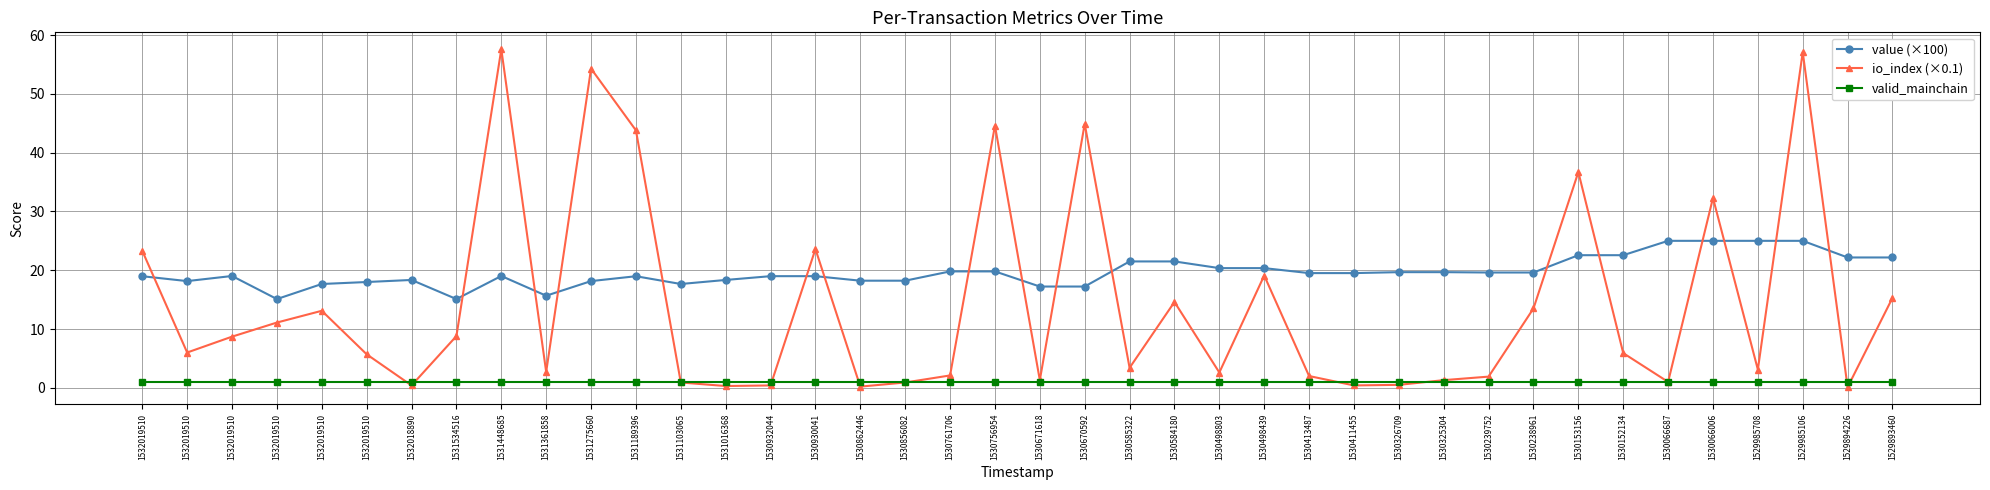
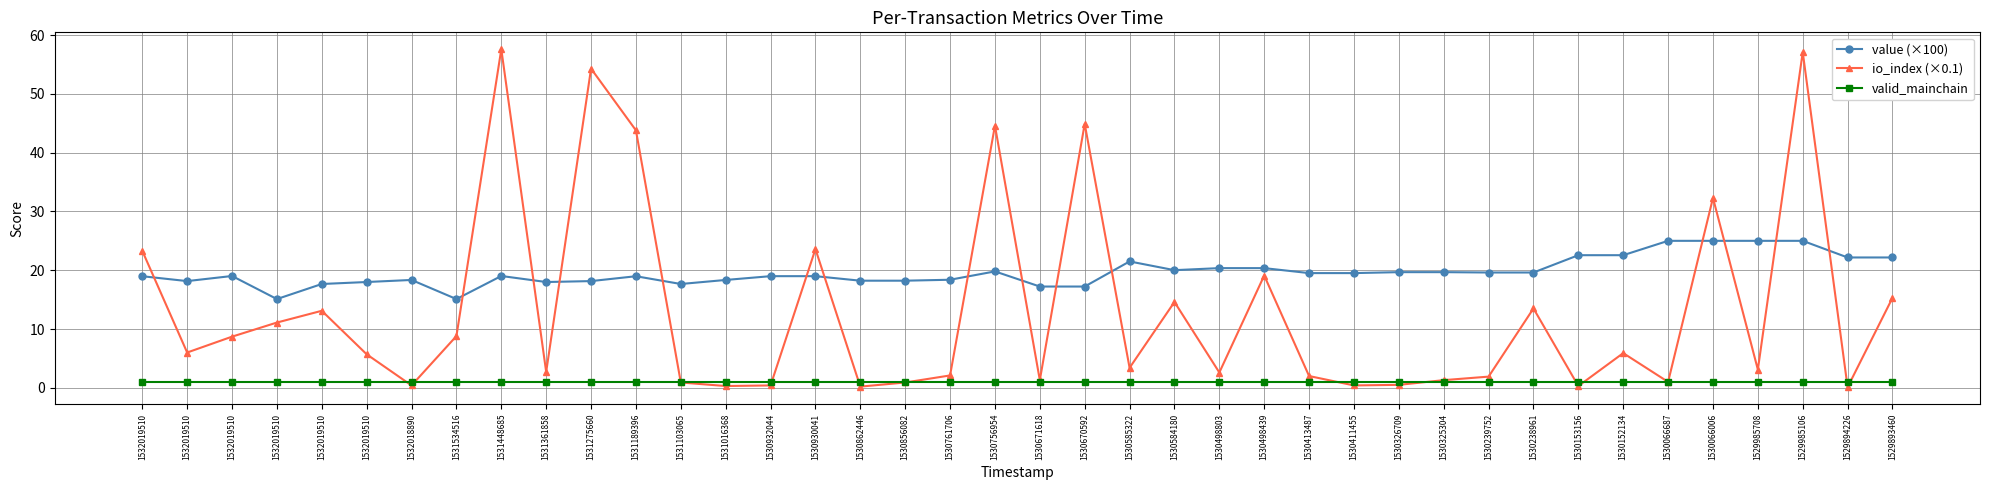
value (×100), 1531361858: 16 -> 18
value (×100), 1530761706: 20 -> 18
value (×100), 1530584180: 21 -> 20
io_index (×0.1), 1530153156: 37 -> 0
